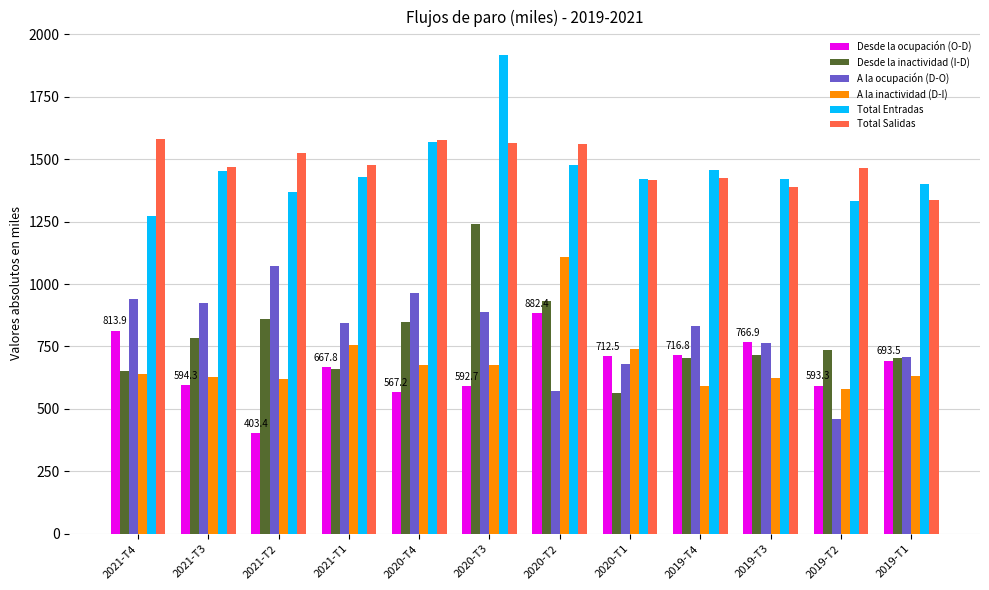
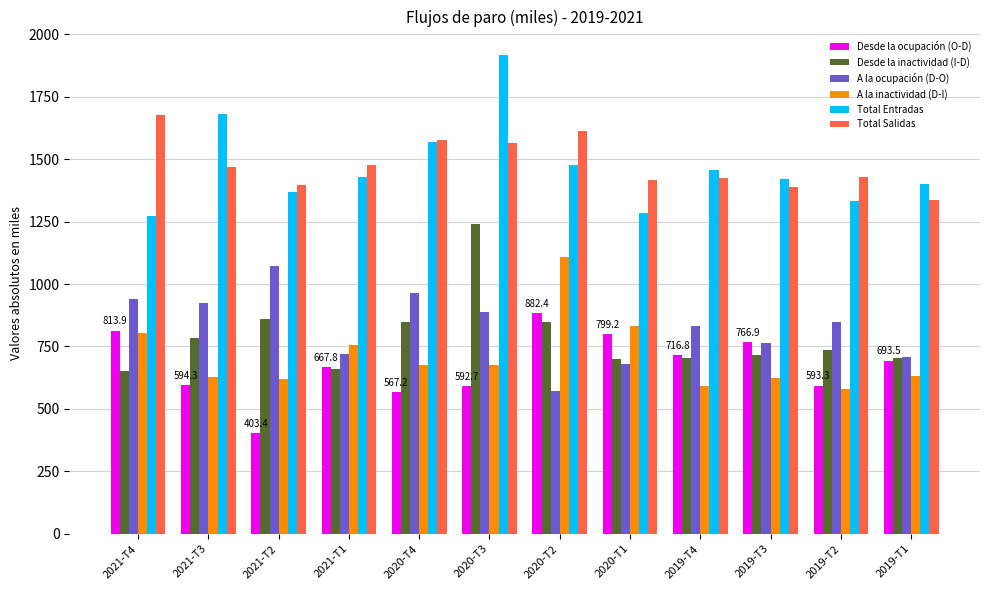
A la inactividad (D-I), 2021-T4: 640 -> 800
Total Salidas, 2021-T4: 1580 -> 1680
Total Entradas, 2021-T3: 1450 -> 1680
Total Salidas, 2021-T2: 1520 -> 1400
A la ocupación (D-O), 2021-T1: 850 -> 720
Desde la inactividad (I-D), 2020-T2: 930 -> 850
Total Salidas, 2020-T2: 1560 -> 1610
Desde la ocupación (O-D), 2020-T1: 712.5 -> 799.2
Desde la inactividad (I-D), 2020-T1: 560 -> 700
A la inactividad (D-I), 2020-T1: 740 -> 830
Total Entradas, 2020-T1: 1420 -> 1280
A la ocupación (D-O), 2019-T2: 460 -> 850
Total Salidas, 2019-T2: 1460 -> 1430
